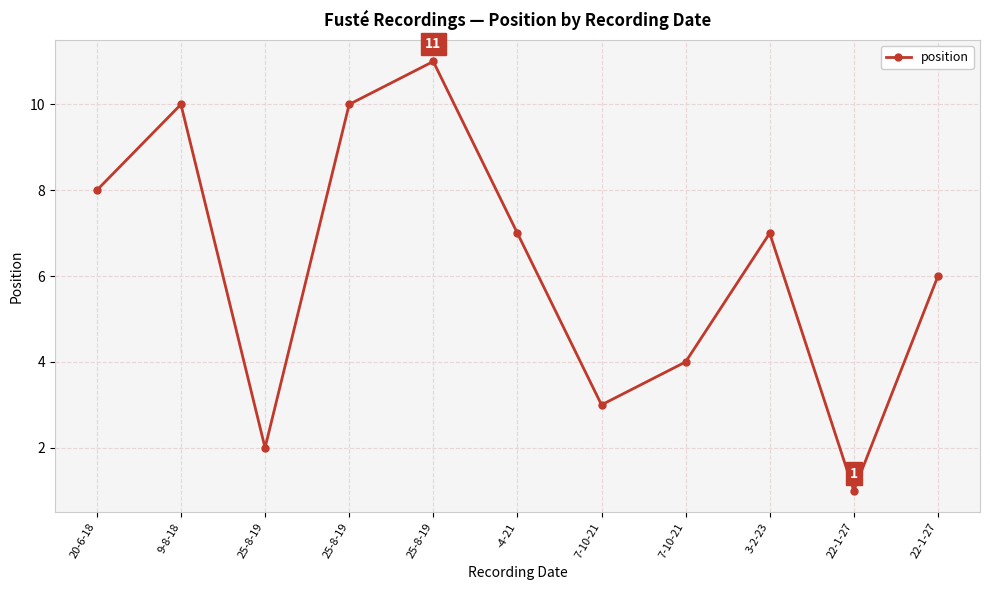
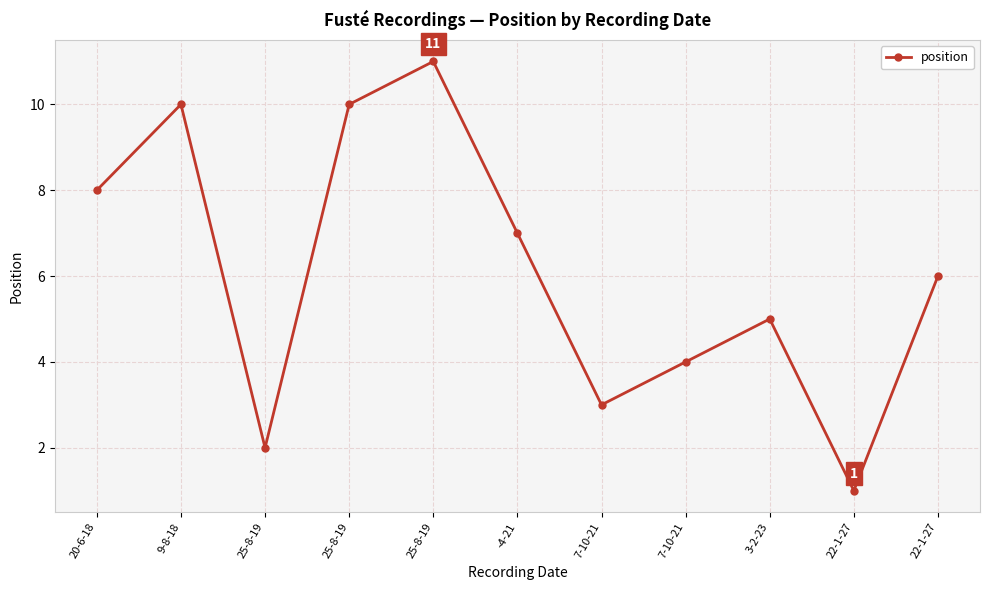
3-2-23: 7 -> 5
